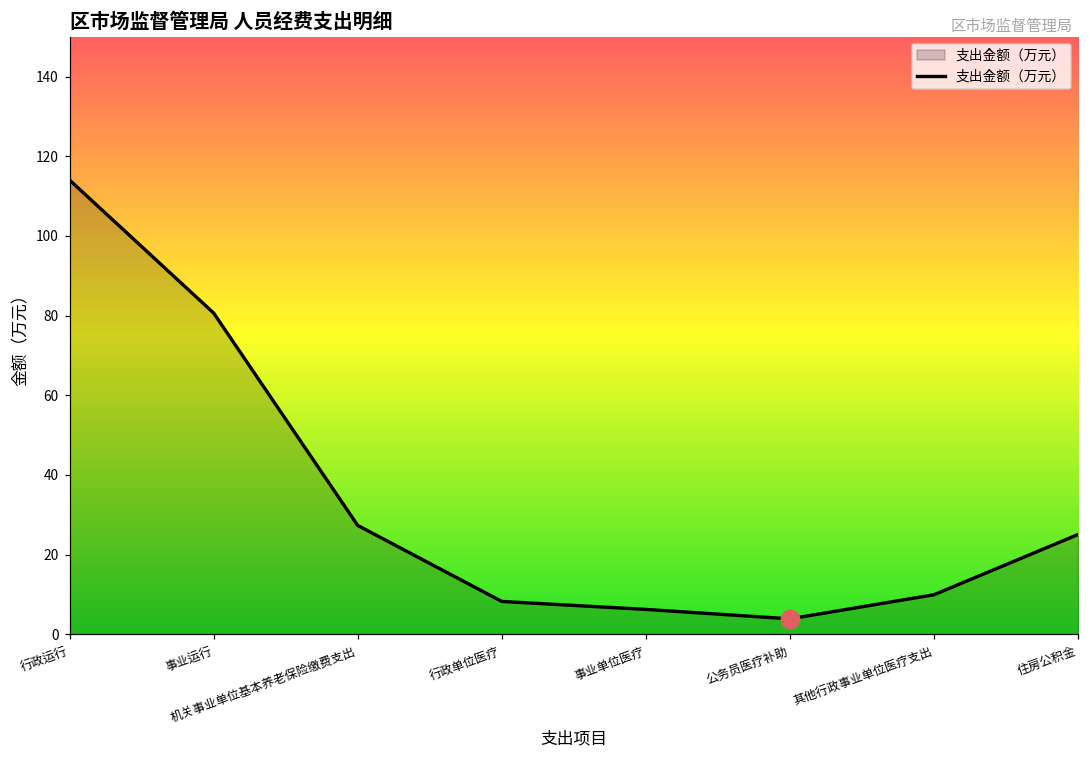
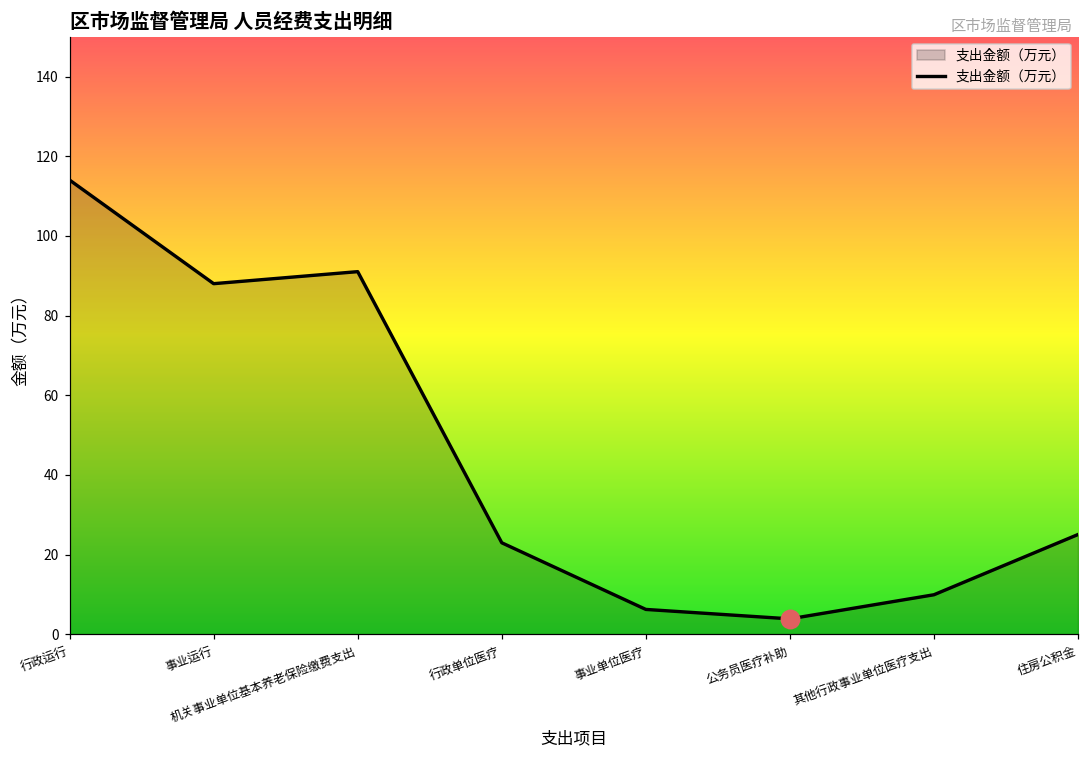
支出金额（万元）, 事业运行: 81 -> 88
支出金额（万元）, 机关事业单位基本养老保险缴费支出: 27 -> 91
支出金额（万元）, 行政单位医疗: 8 -> 23
